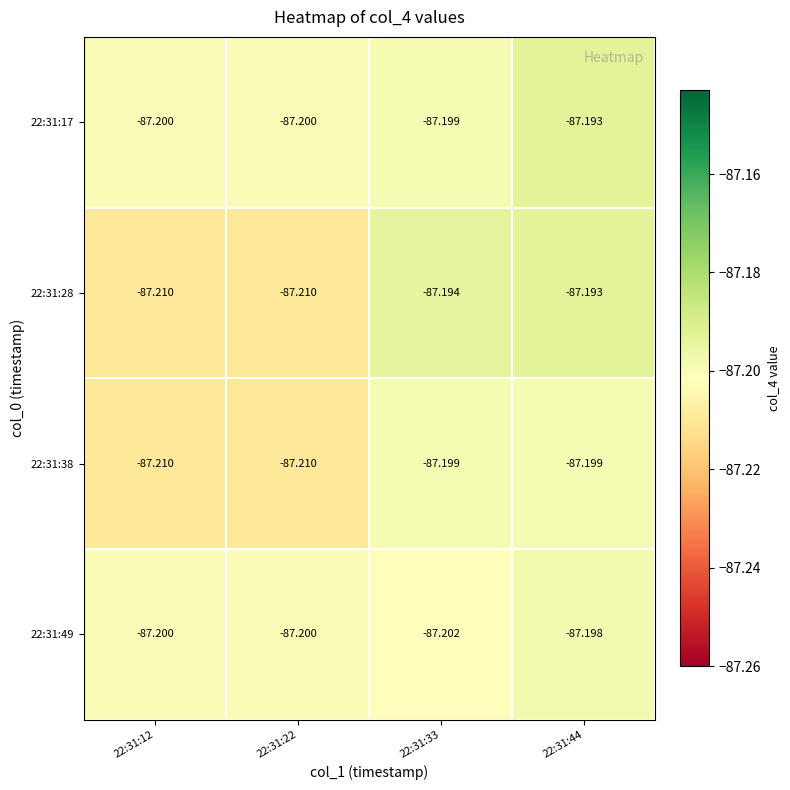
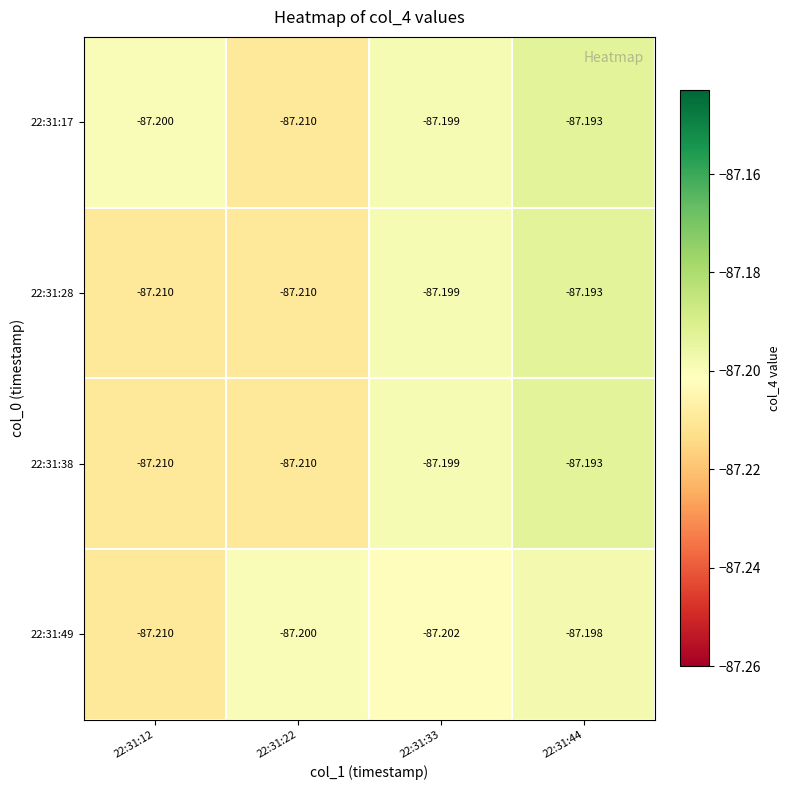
22:31:17, 22:31:22: -87.200 -> -87.210
22:31:28, 22:31:33: -87.194 -> -87.199
22:31:38, 22:31:44: -87.199 -> -87.193
22:31:49, 22:31:12: -87.200 -> -87.210
